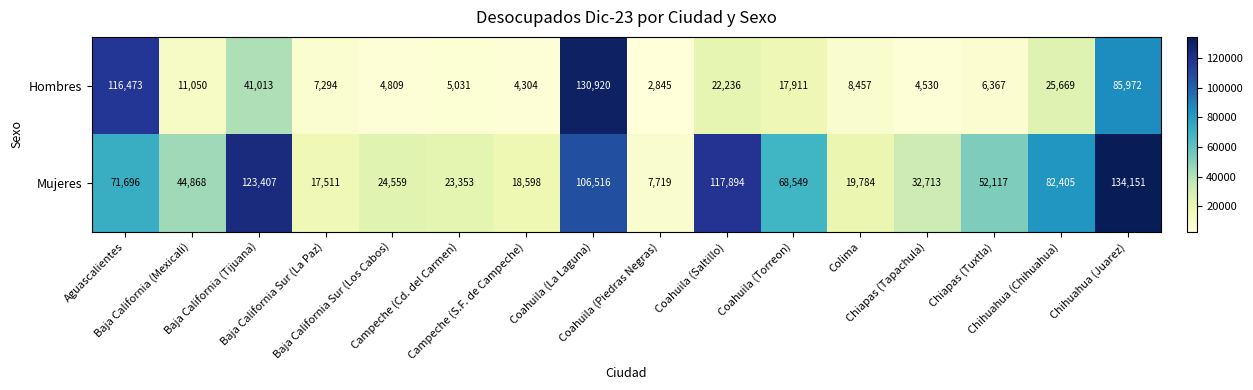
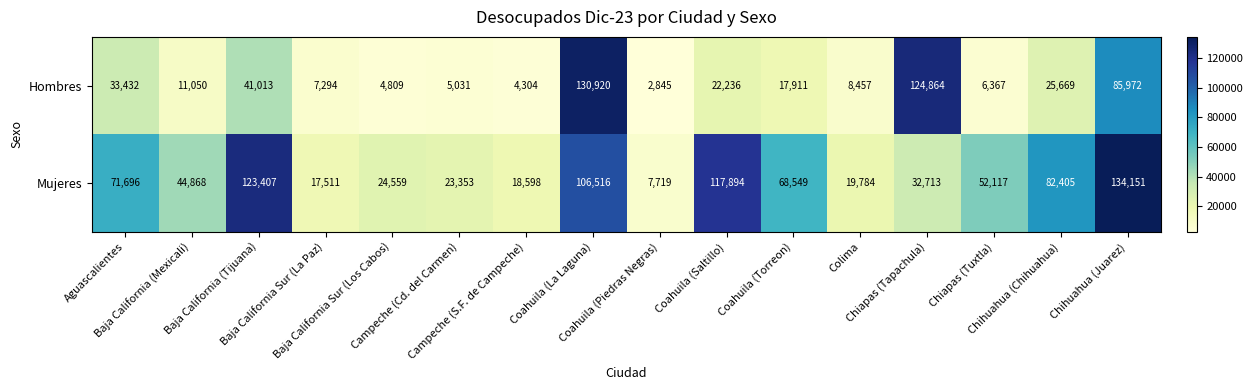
Hombres, Aguascalientes: 116,473 -> 33,432
Hombres, Chiapas (Tapachula): 4,530 -> 124,864
